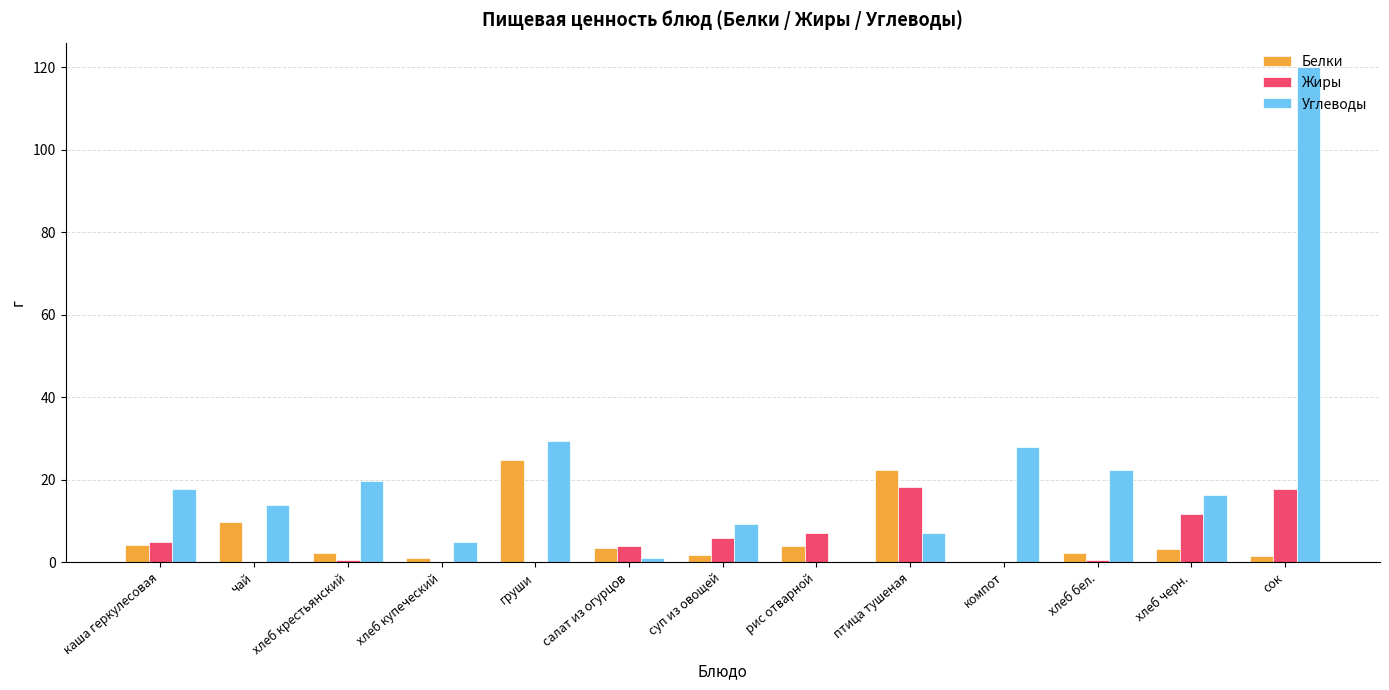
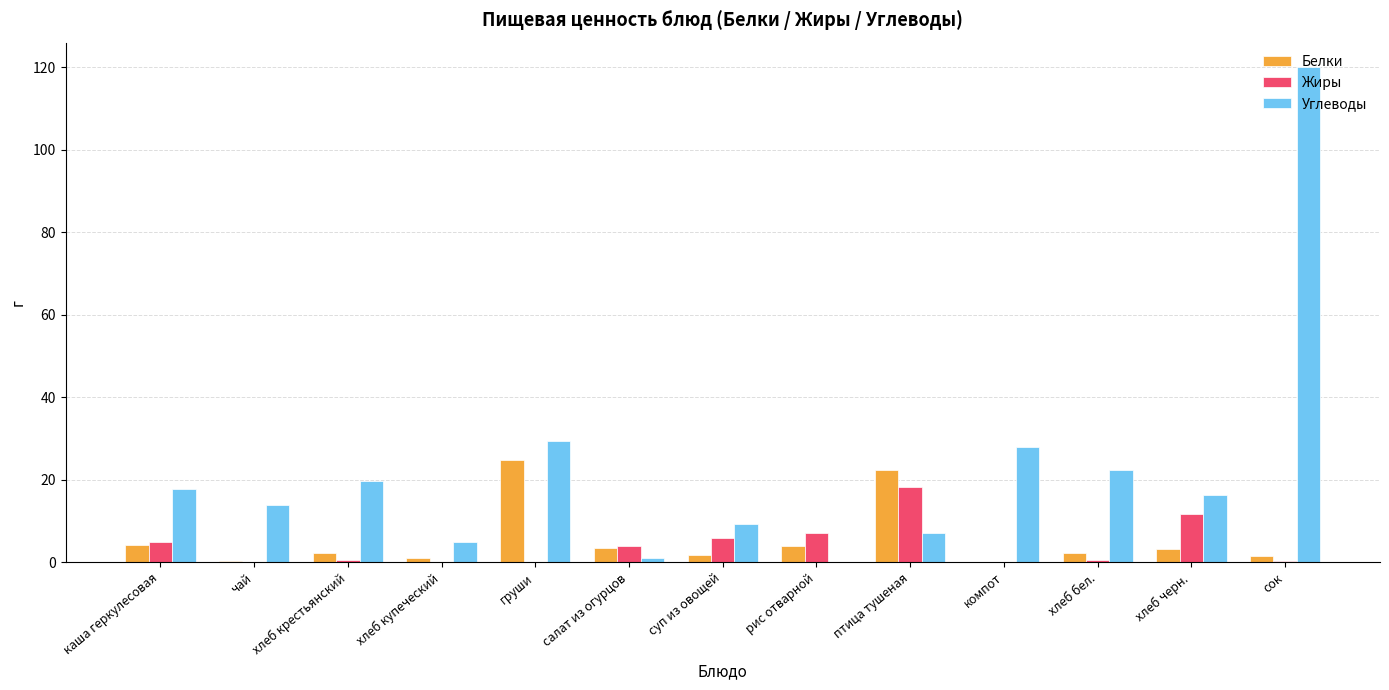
Белки, чай: 10 -> 0
Жиры, сок: 18 -> 0
